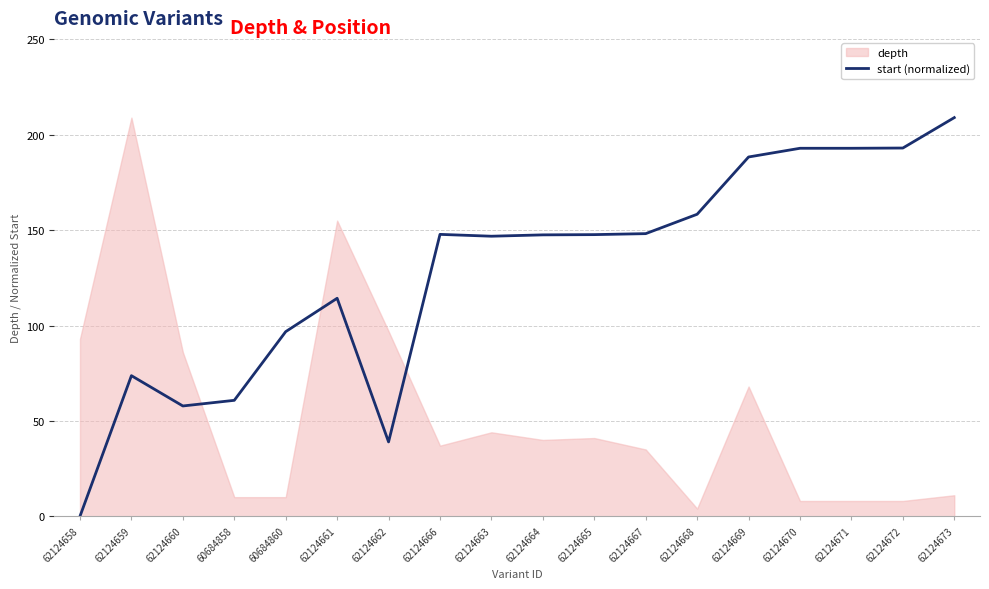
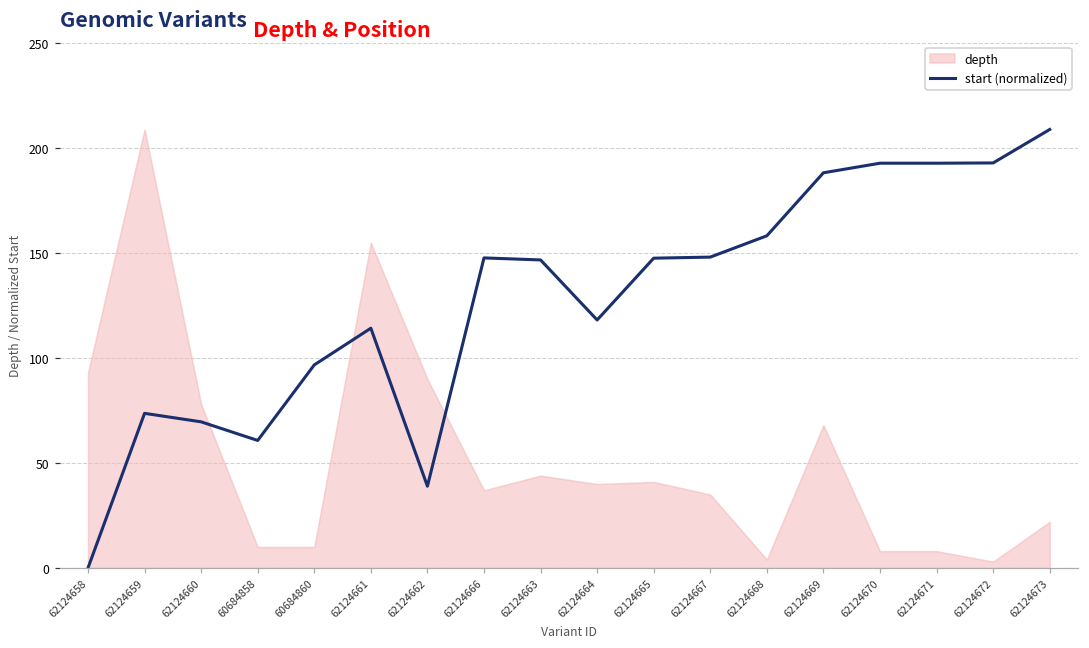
start (normalized), 62124660: 58 -> 70
depth, 62124660: 86 -> 78
depth, 62124662: 97 -> 90
start (normalized), 62124664: 148 -> 118
depth, 62124672: 8 -> 3
depth, 62124673: 11 -> 22
